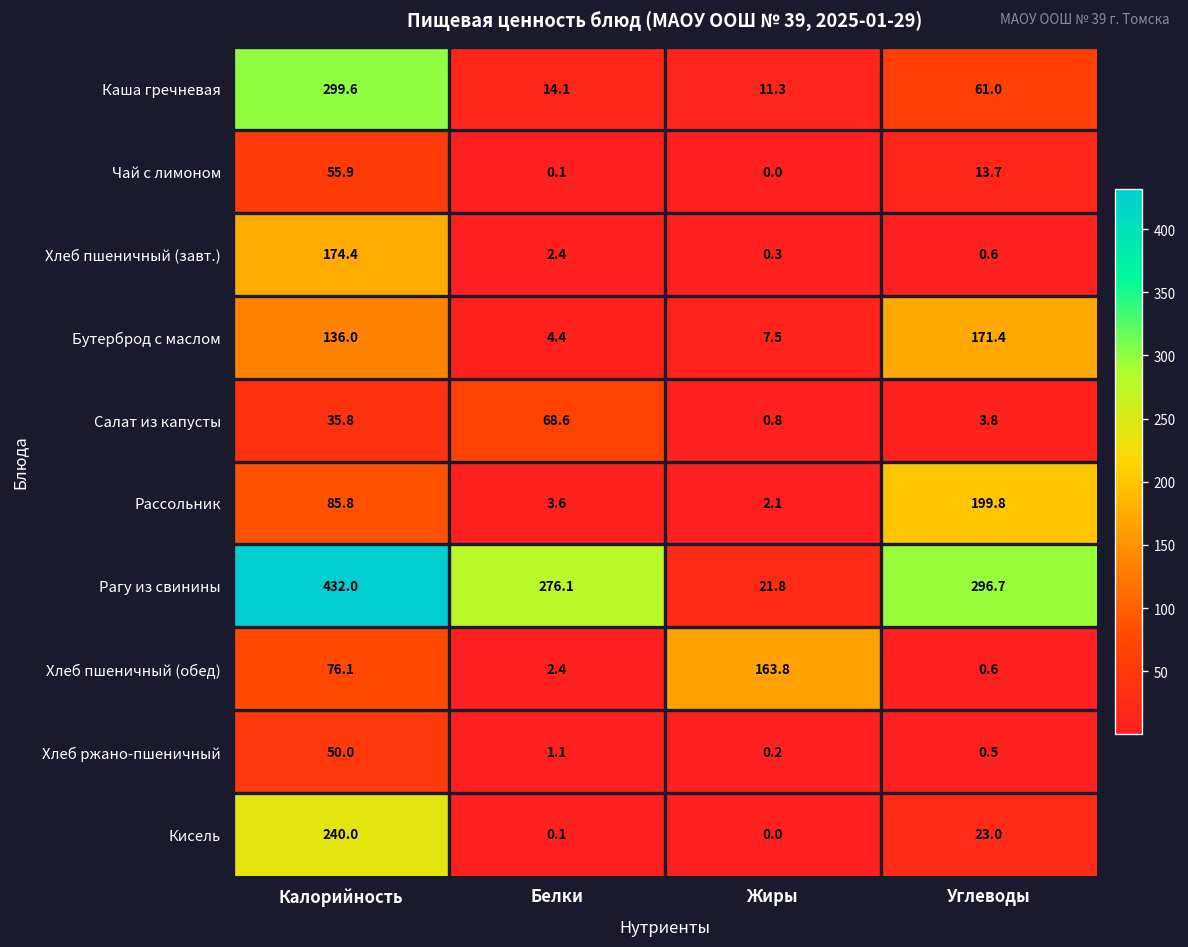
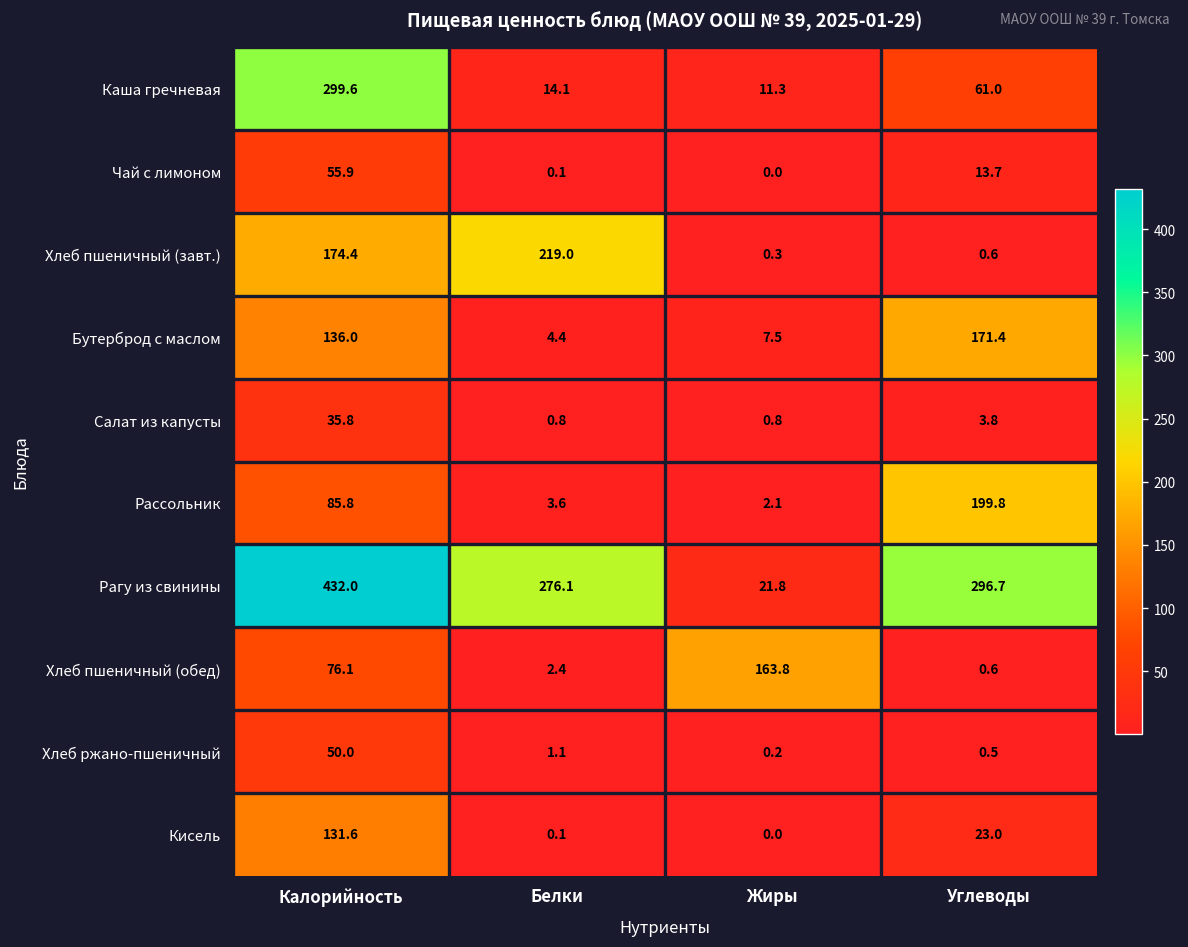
Хлеб пшеничный (завт.), Белки: 2.4 -> 219.0
Салат из капусты, Белки: 68.6 -> 0.8
Кисель, Калорийность: 240.0 -> 131.6
